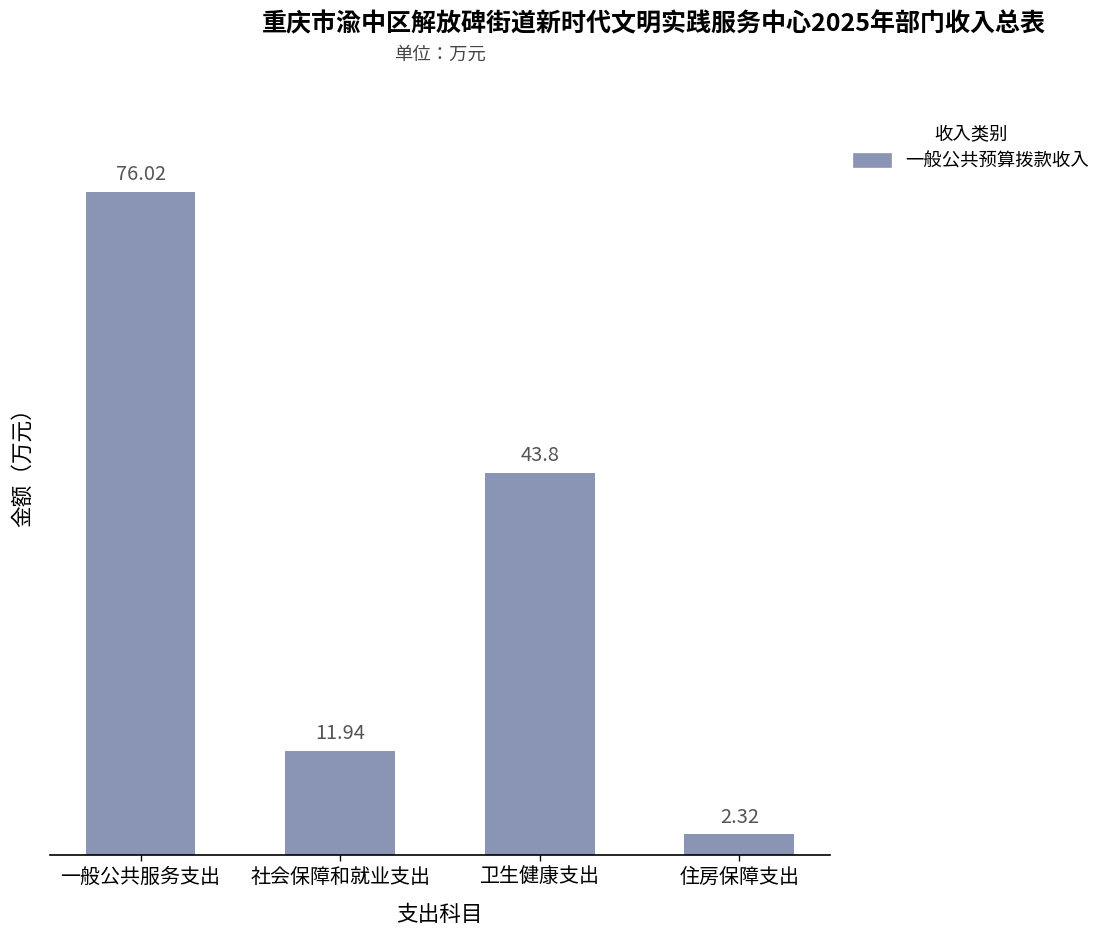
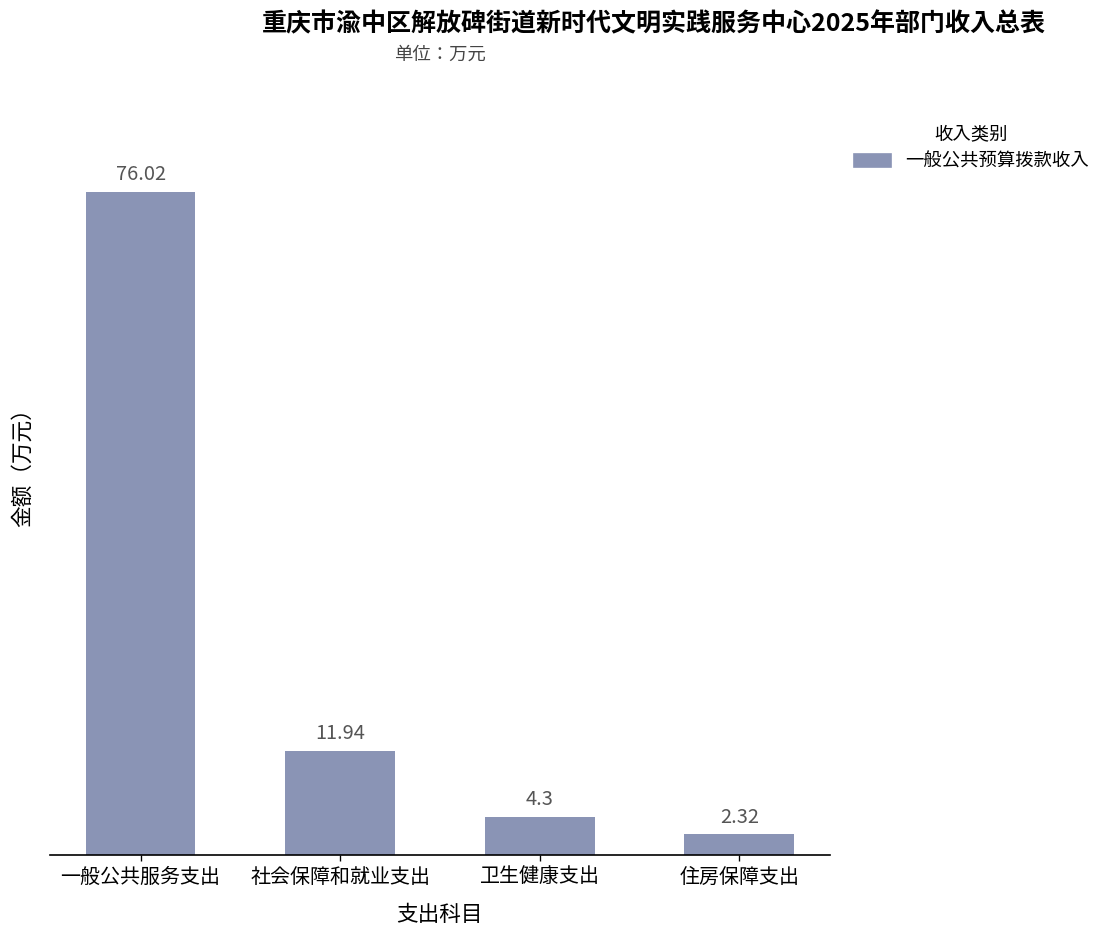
卫生健康支出: 43.8 -> 4.3
